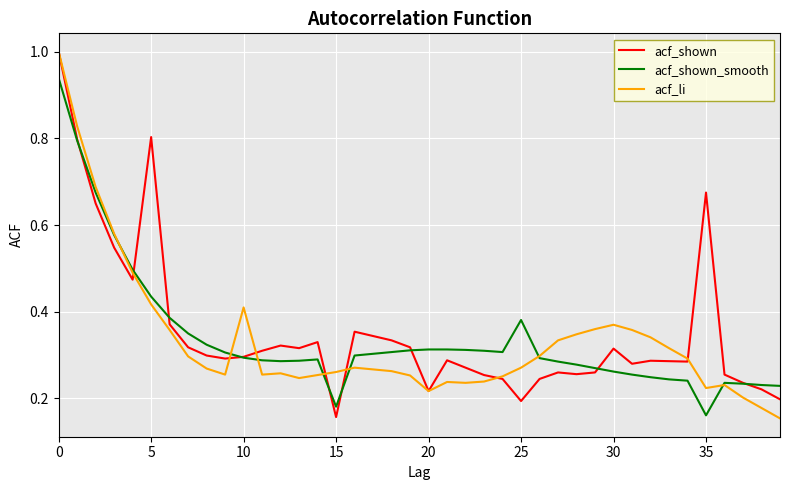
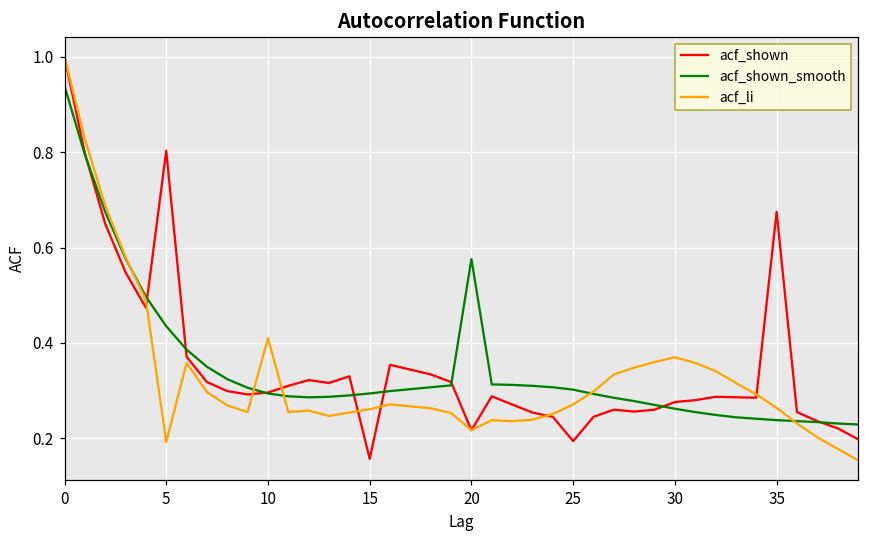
acf_li, 5: 0.42 -> 0.19
acf_shown_smooth, 15: 0.18 -> 0.29
acf_shown_smooth, 20: 0.31 -> 0.58
acf_shown_smooth, 25: 0.38 -> 0.30
acf_shown, 30: 0.32 -> 0.28
acf_shown_smooth, 35: 0.16 -> 0.24
acf_li, 35: 0.22 -> 0.26
